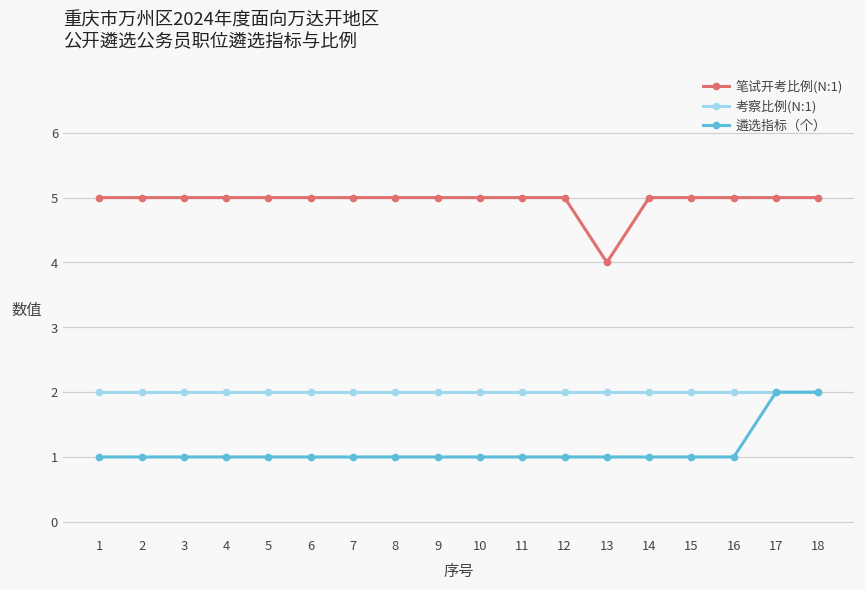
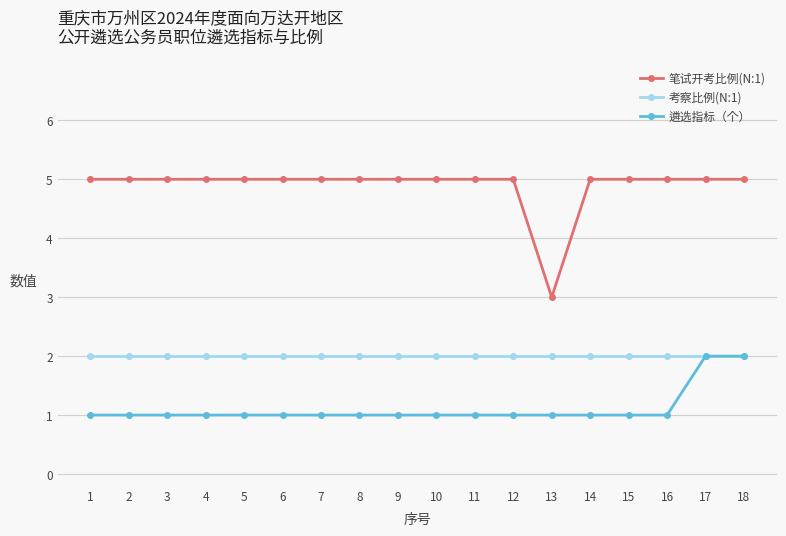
笔试开考比例(N:1), 13: 4 -> 3
